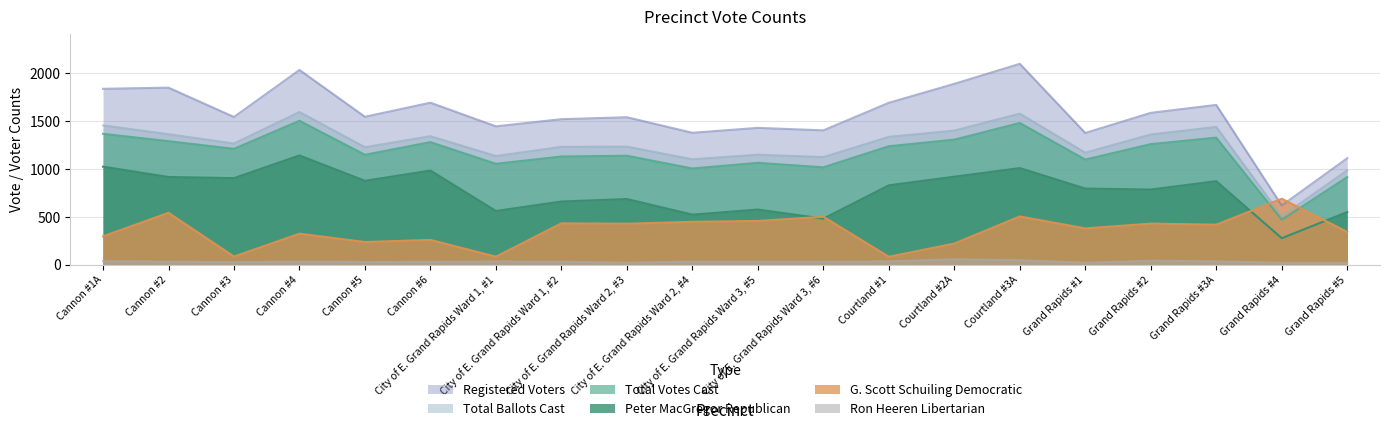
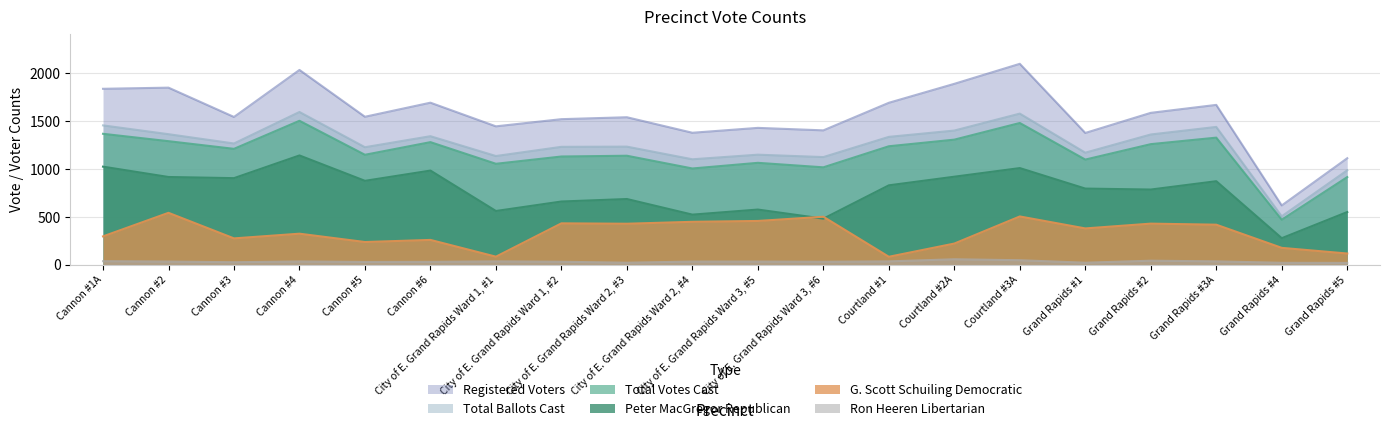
G. Scott Schuiling Democratic, Cannon #3: 100 -> 300
G. Scott Schuiling Democratic, Grand Rapids #4: 700 -> 200
G. Scott Schuiling Democratic, Grand Rapids #5: 300 -> 100
